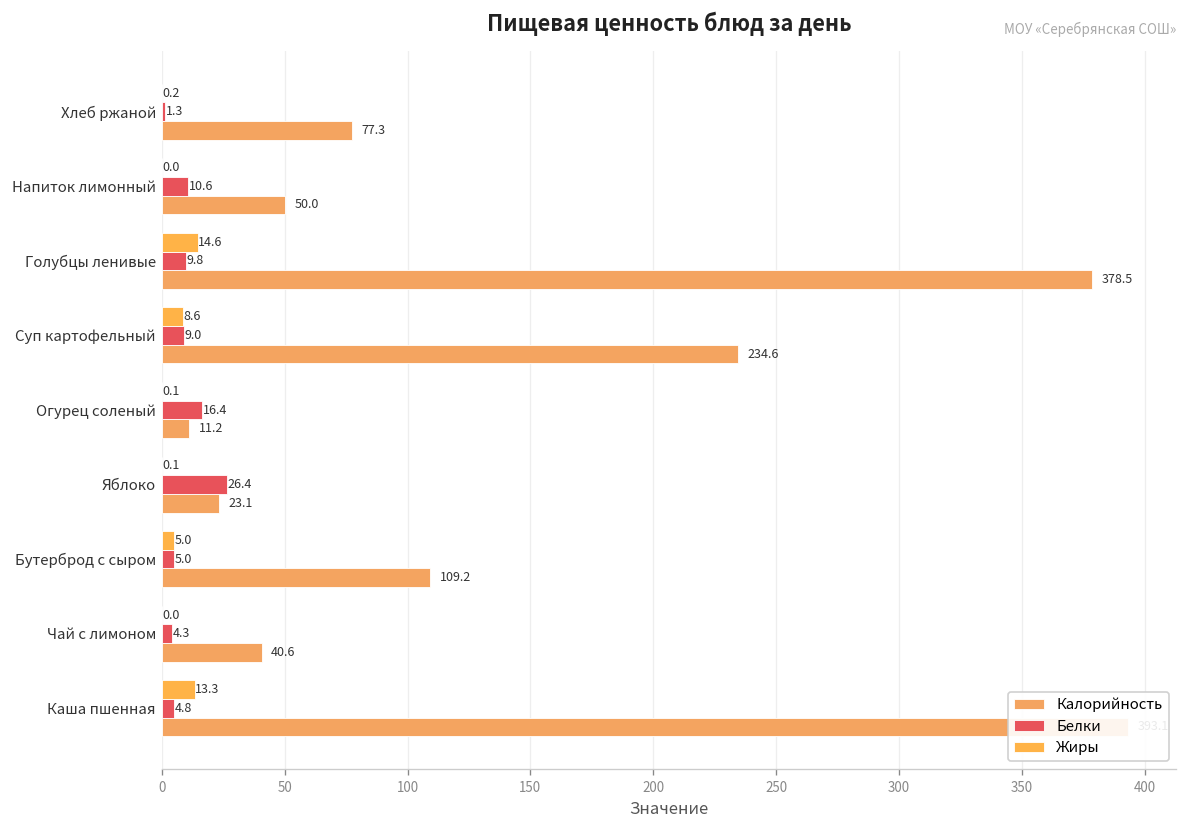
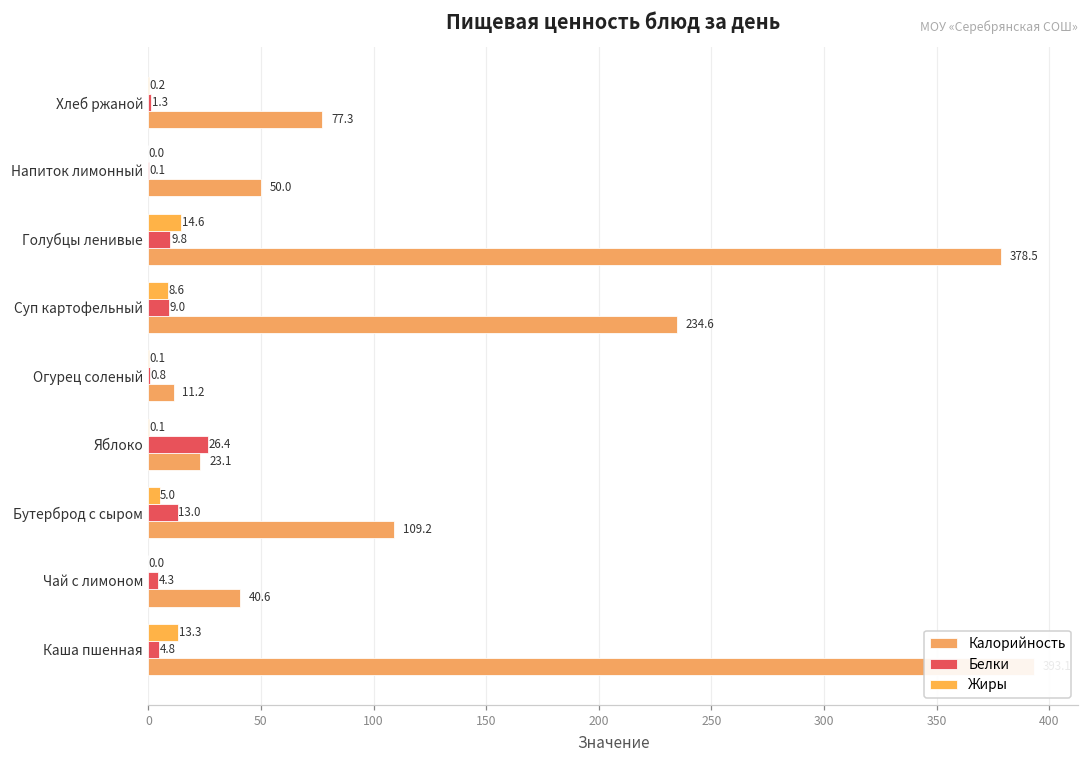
Белки, Напиток лимонный: 10.6 -> 0.1
Белки, Огурец соленый: 16.4 -> 0.8
Белки, Бутерброд с сыром: 5.0 -> 13.0
